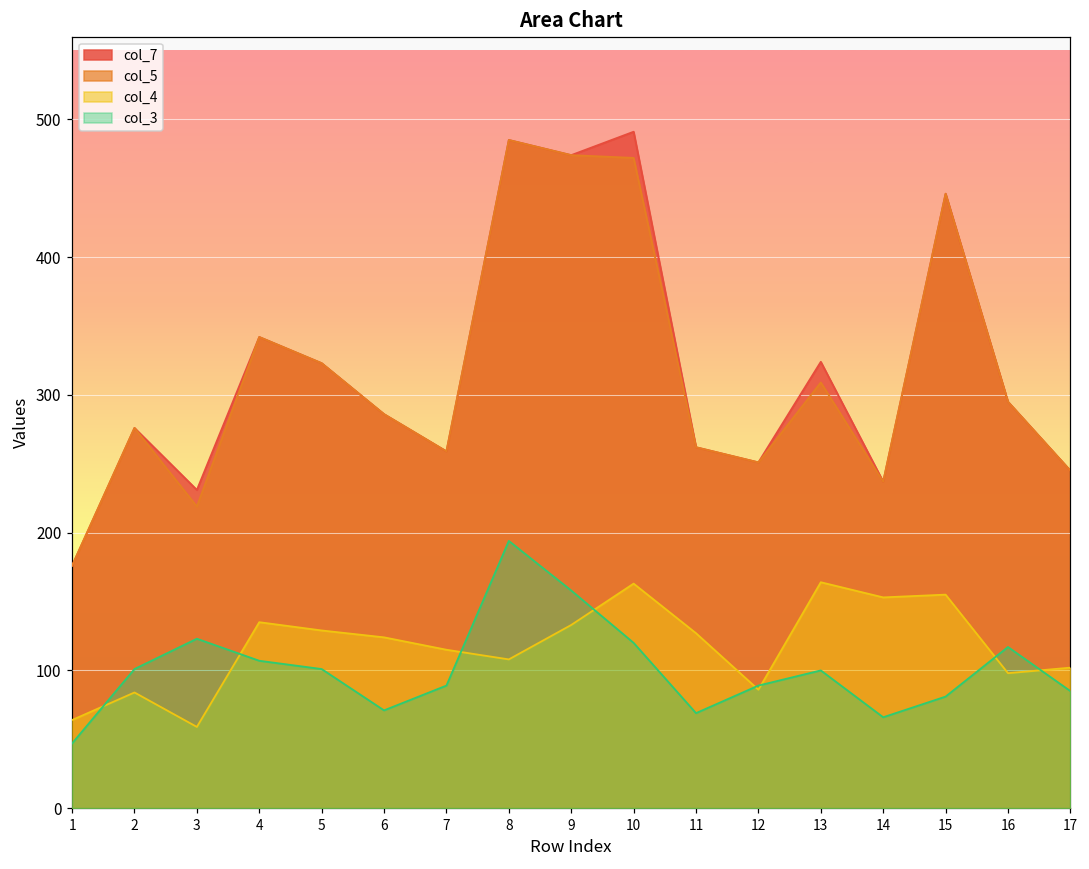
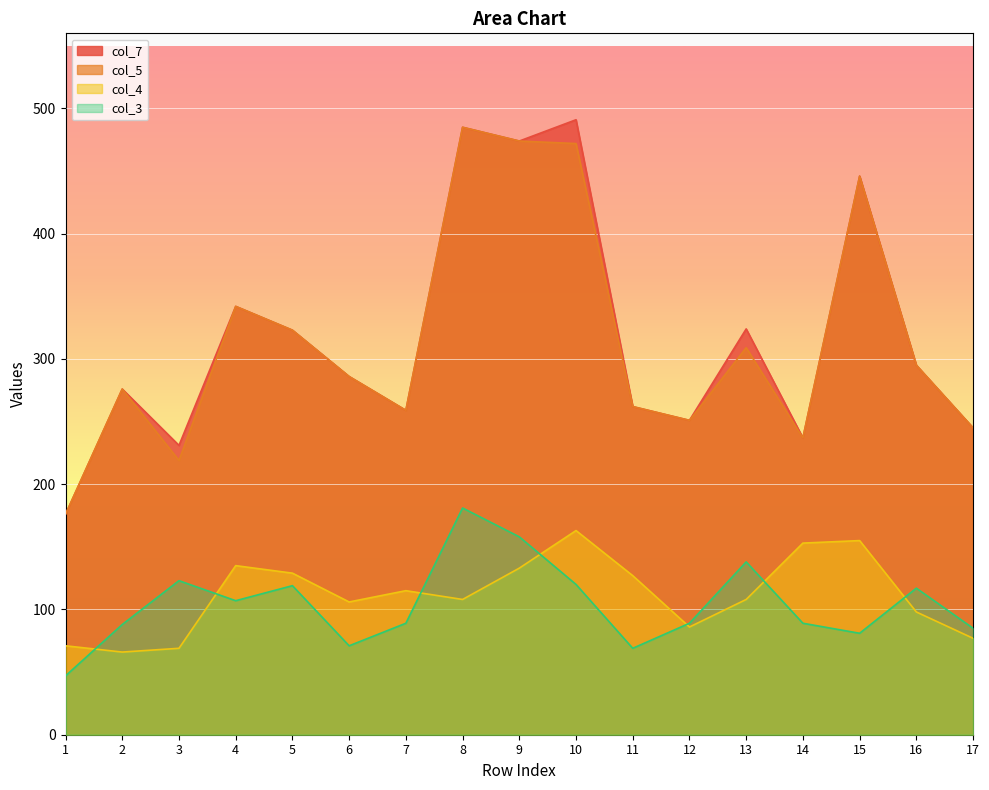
col_4, 1: 64 -> 71
col_4, 2: 84 -> 66
col_3, 2: 101 -> 88
col_4, 3: 59 -> 69
col_3, 5: 101 -> 119
col_4, 6: 124 -> 106
col_3, 8: 194 -> 181
col_4, 13: 164 -> 108
col_3, 13: 100 -> 138
col_3, 14: 66 -> 89
col_4, 17: 102 -> 77
